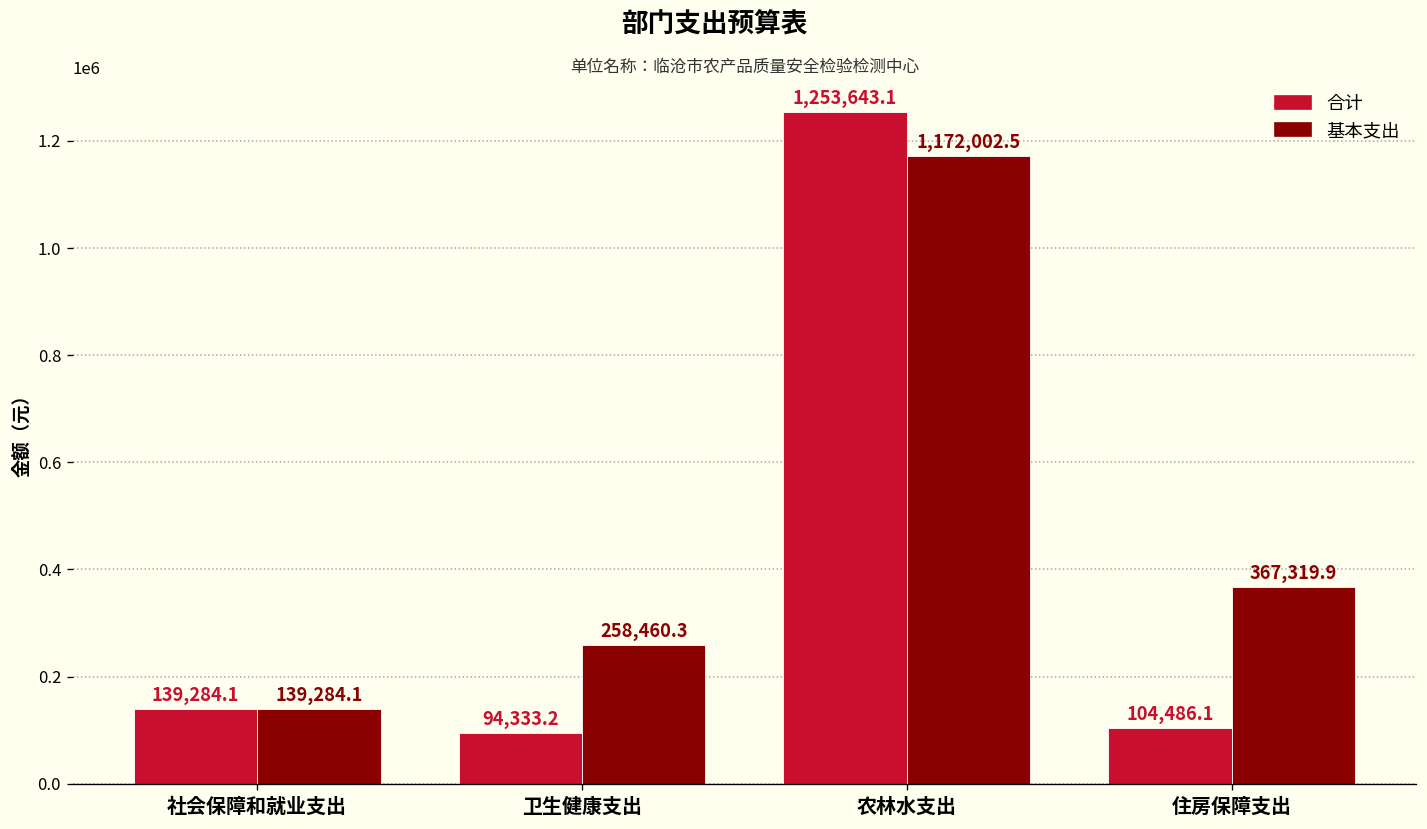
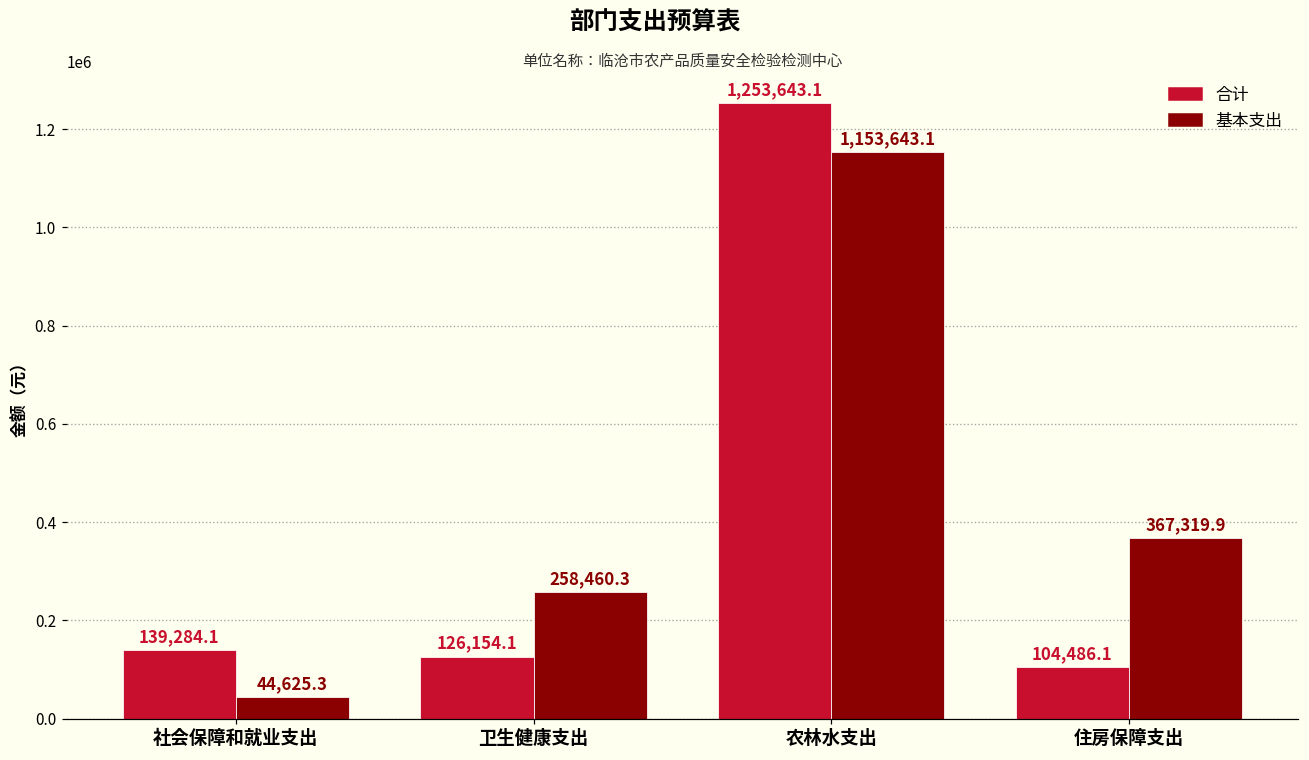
基本支出, 社会保障和就业支出: 139,284.1 -> 44,625.3
合计, 卫生健康支出: 94,333.2 -> 126,154.1
基本支出, 农林水支出: 1,172,002.5 -> 1,153,643.1
